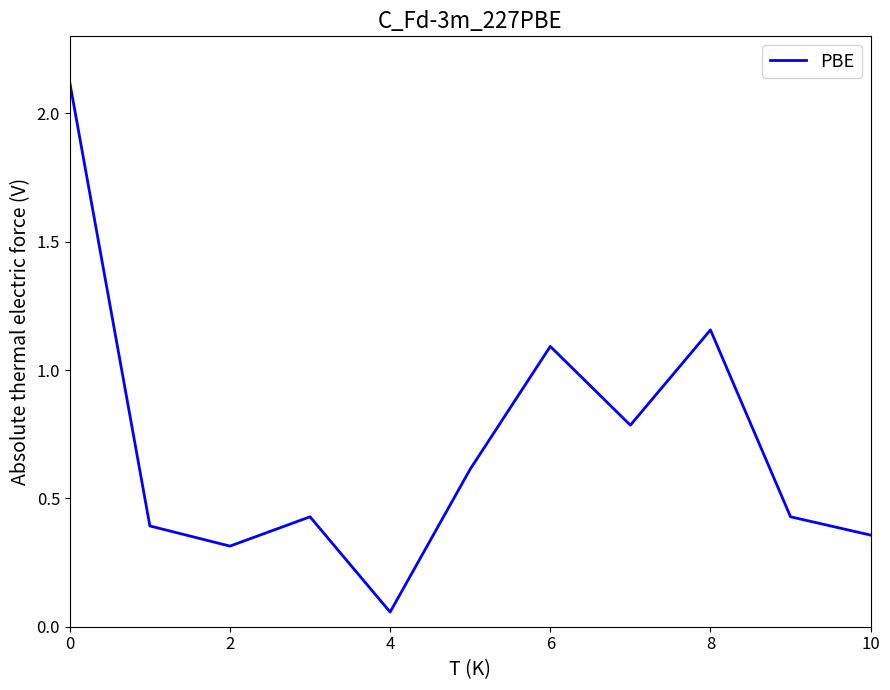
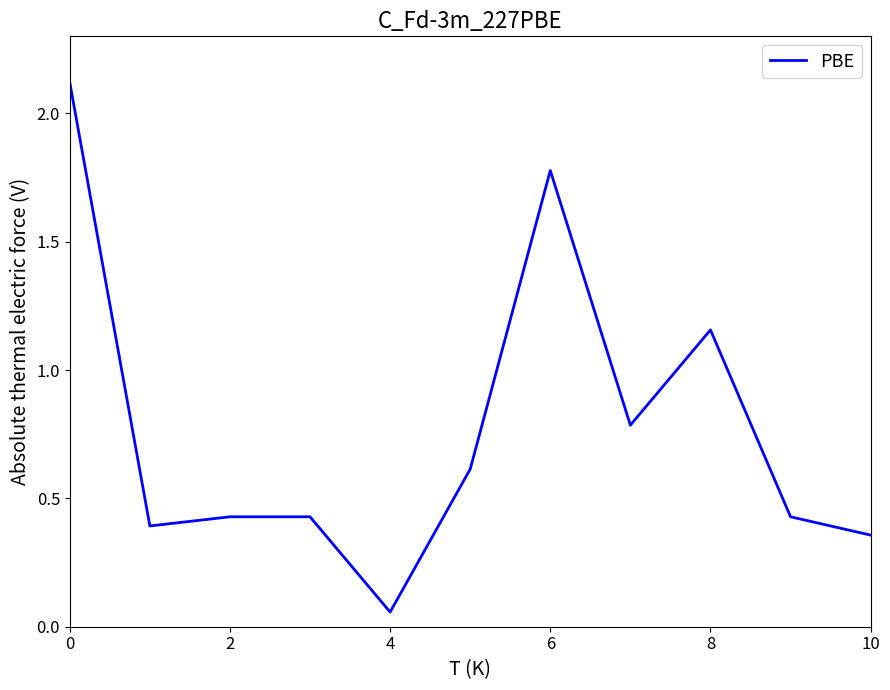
2: 0.31 -> 0.43
6: 1.09 -> 1.78
